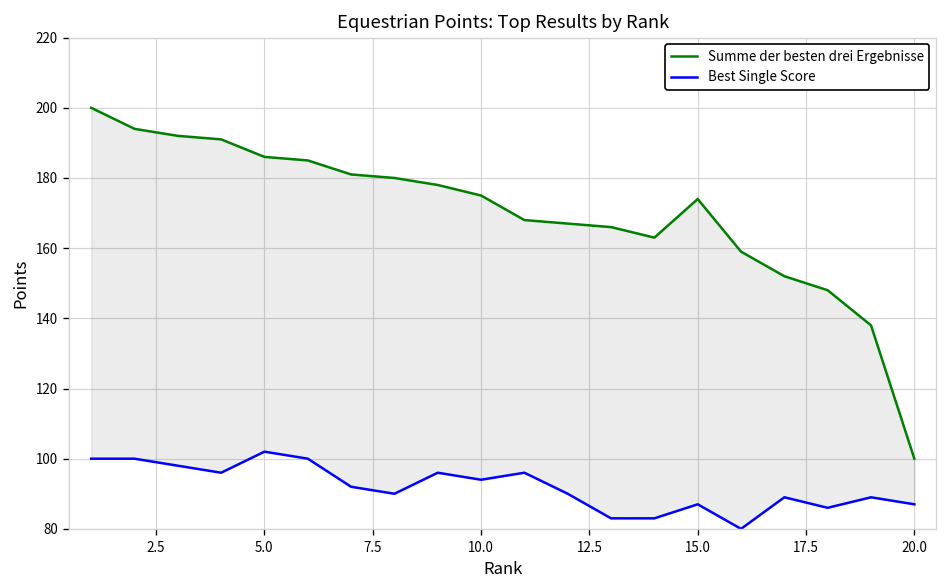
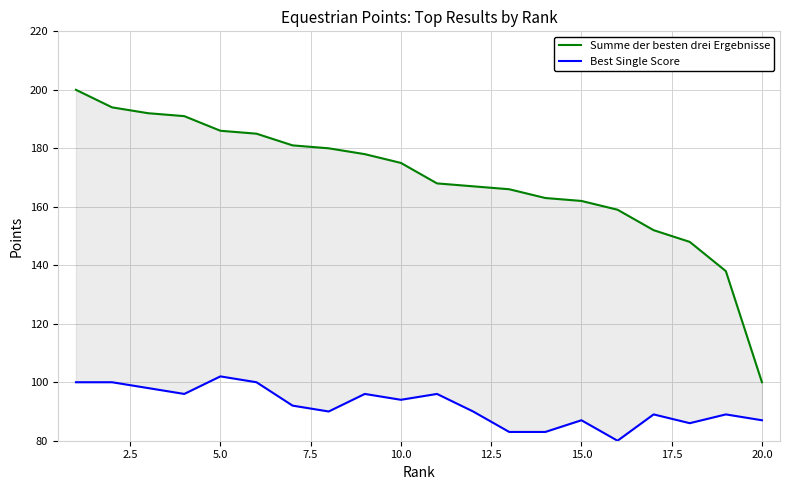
Summe der besten drei Ergebnisse, 15.0: 174 -> 162
